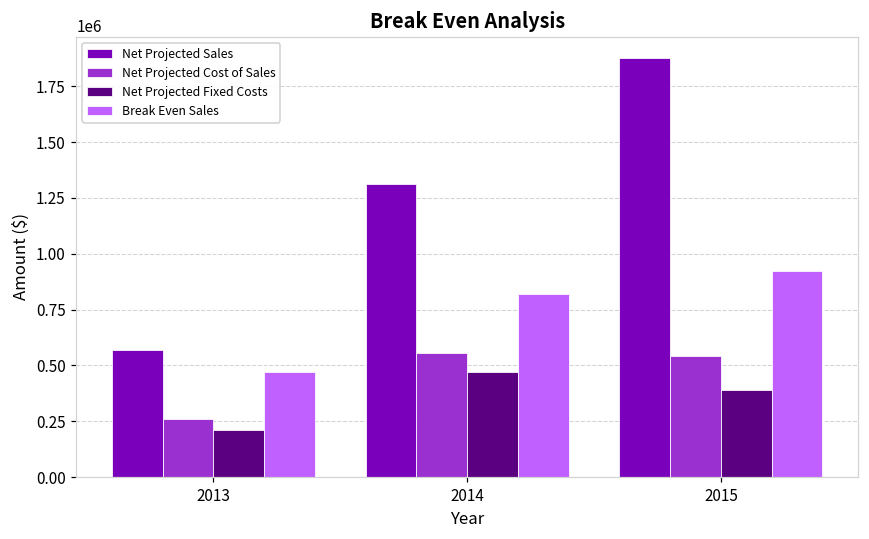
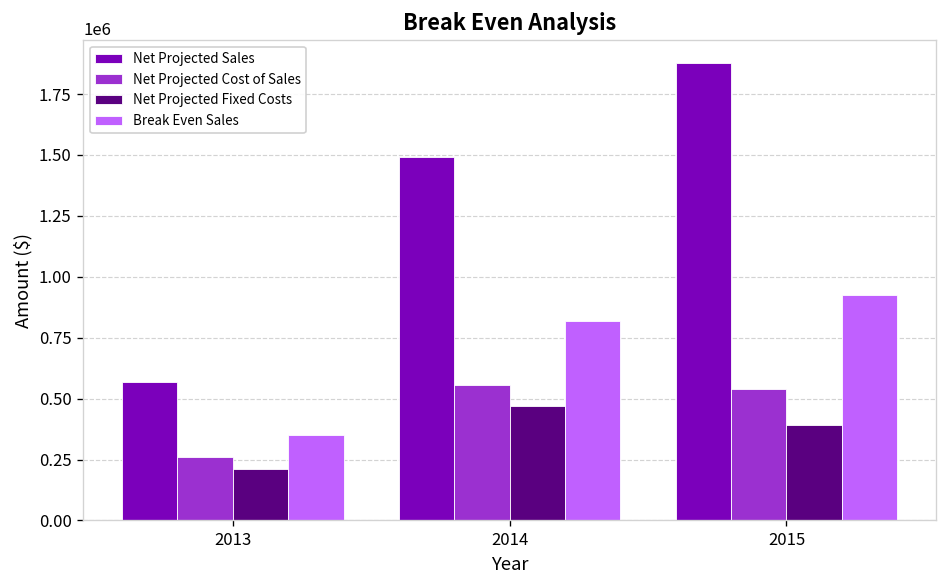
Break Even Sales, 2013: 470000 -> 350000
Net Projected Sales, 2014: 1310000 -> 1490000
